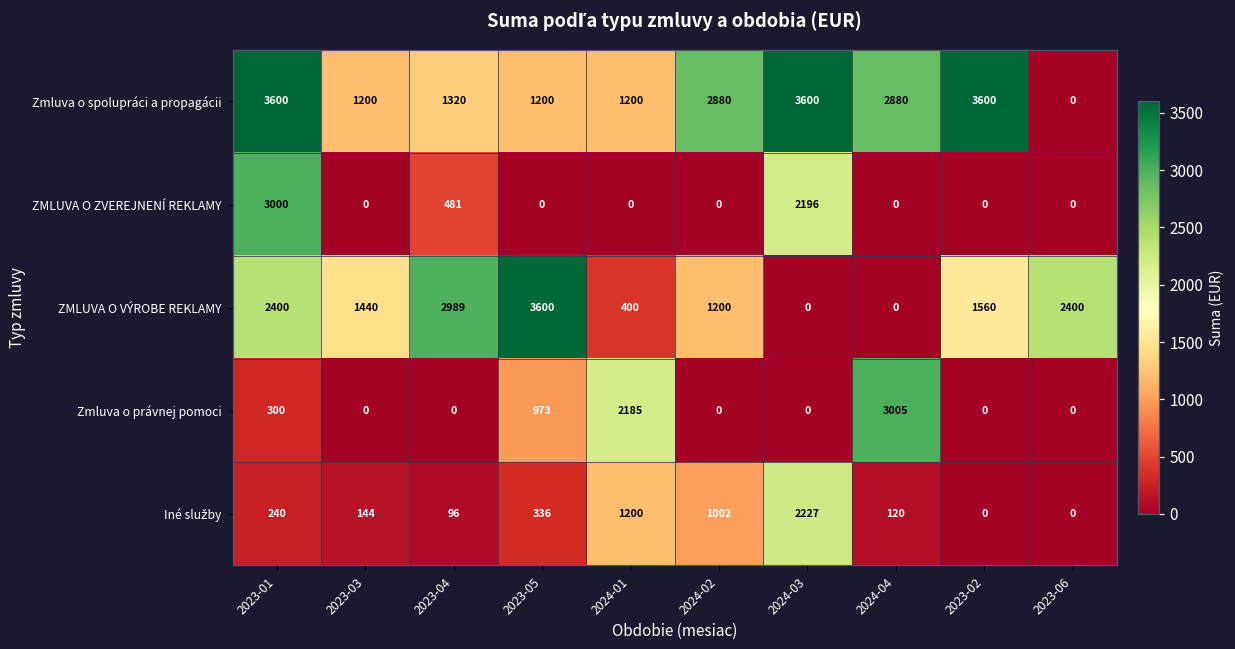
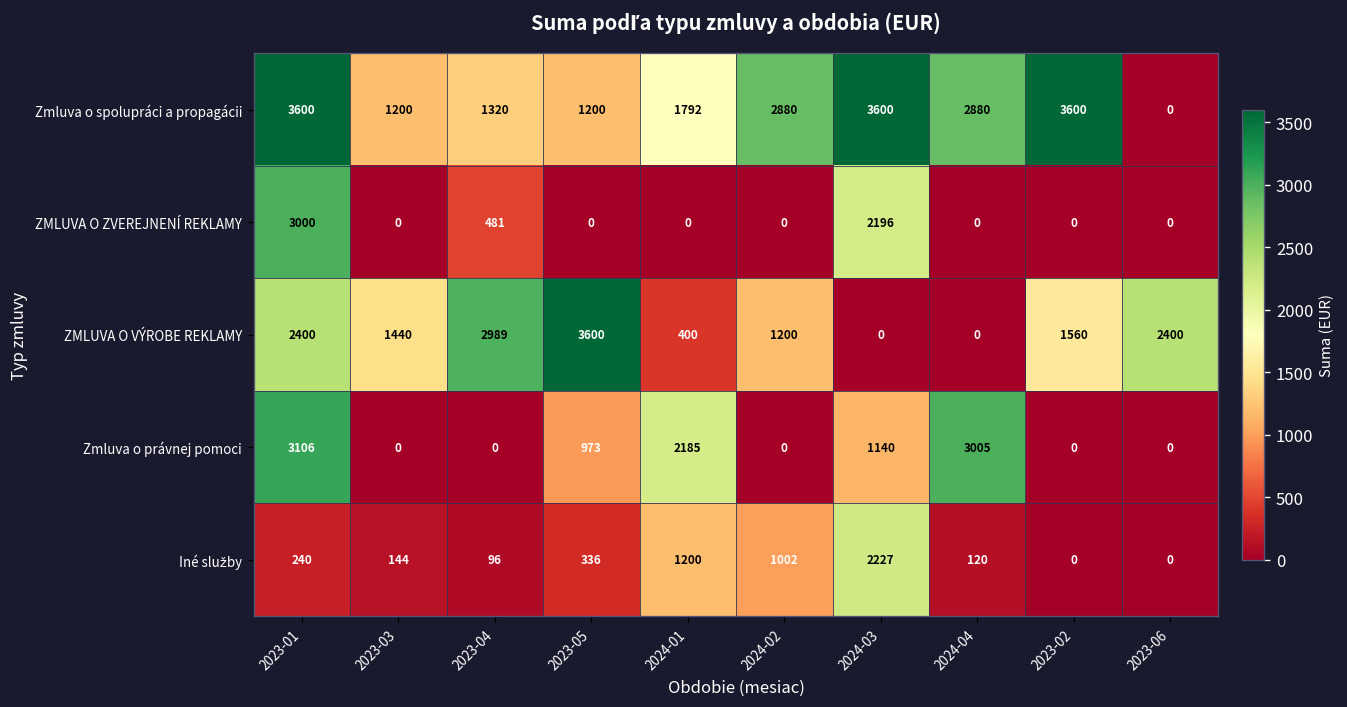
Zmluva o spolupráci a propagácii, 2024-01: 1200 -> 1792
Zmluva o právnej pomoci, 2023-01: 300 -> 3106
Zmluva o právnej pomoci, 2024-03: 0 -> 1140
